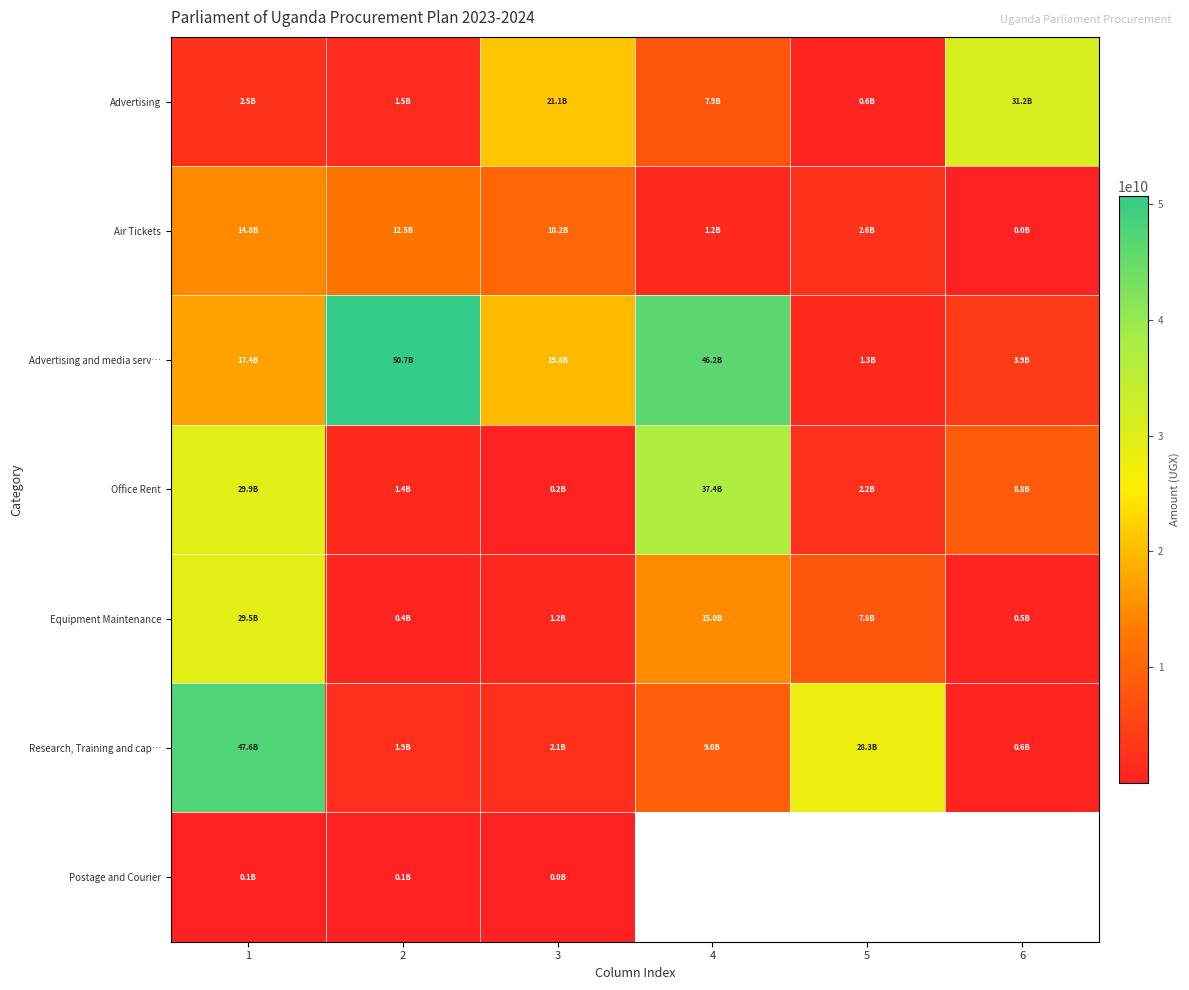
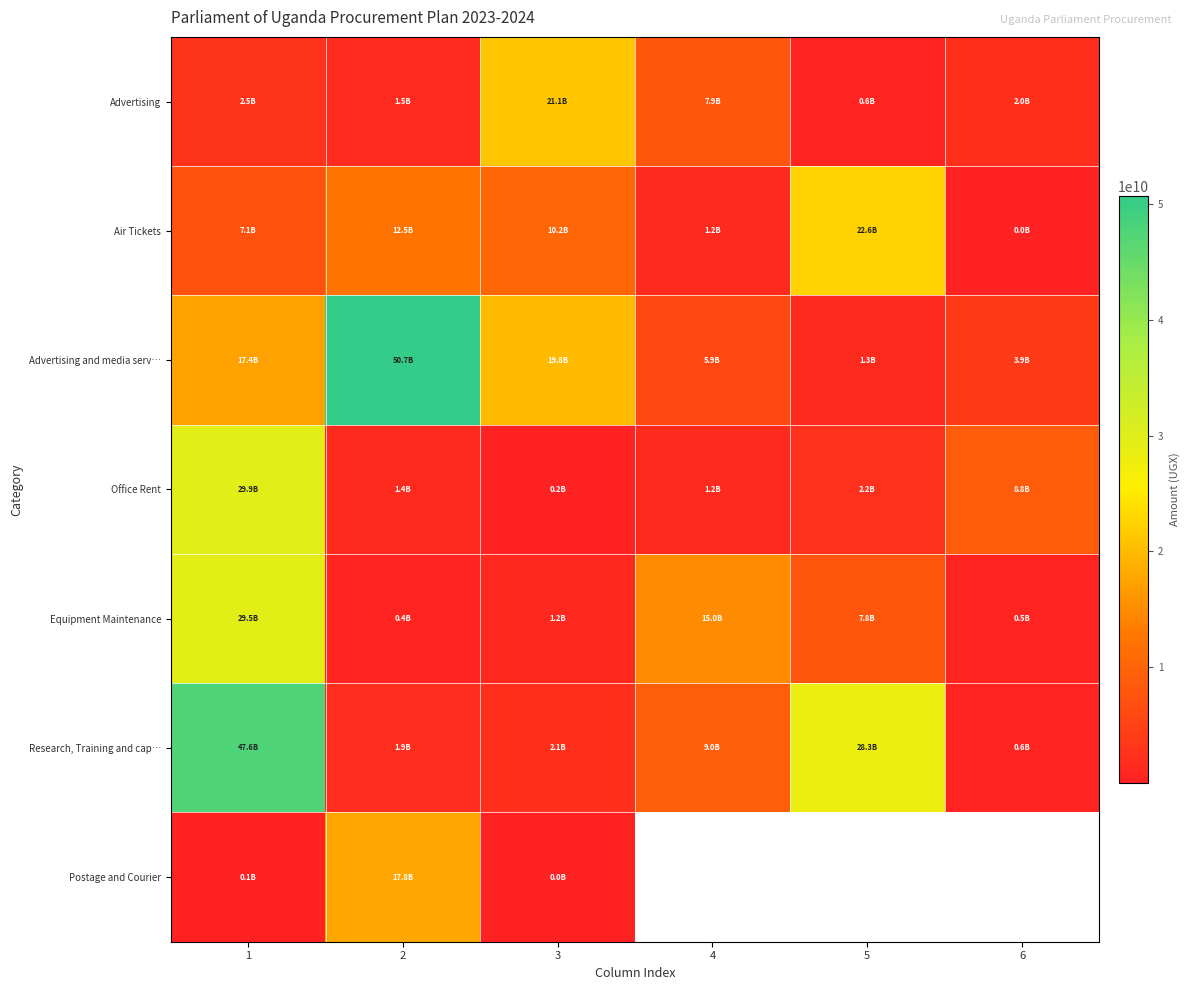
Advertising, 6: 31.2B -> 2.0B
Air Tickets, 1: 14.8B -> 7.1B
Air Tickets, 5: 2.6B -> 22.6B
Advertising and media serv…, 4: 46.2B -> 5.9B
Office Rent, 4: 37.4B -> 1.2B
Postage and Courier, 2: 0.1B -> 17.8B
